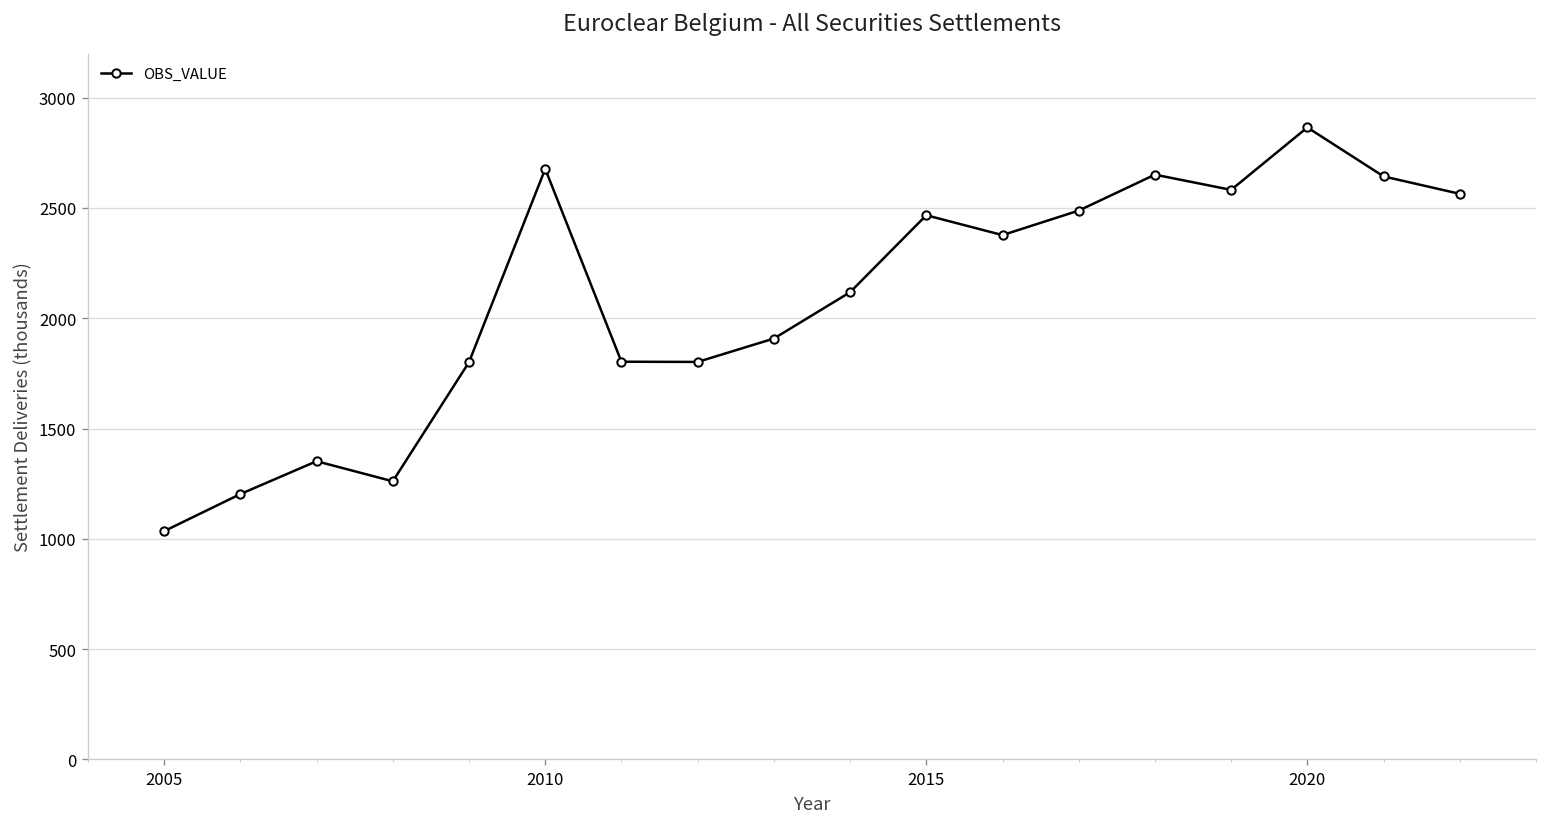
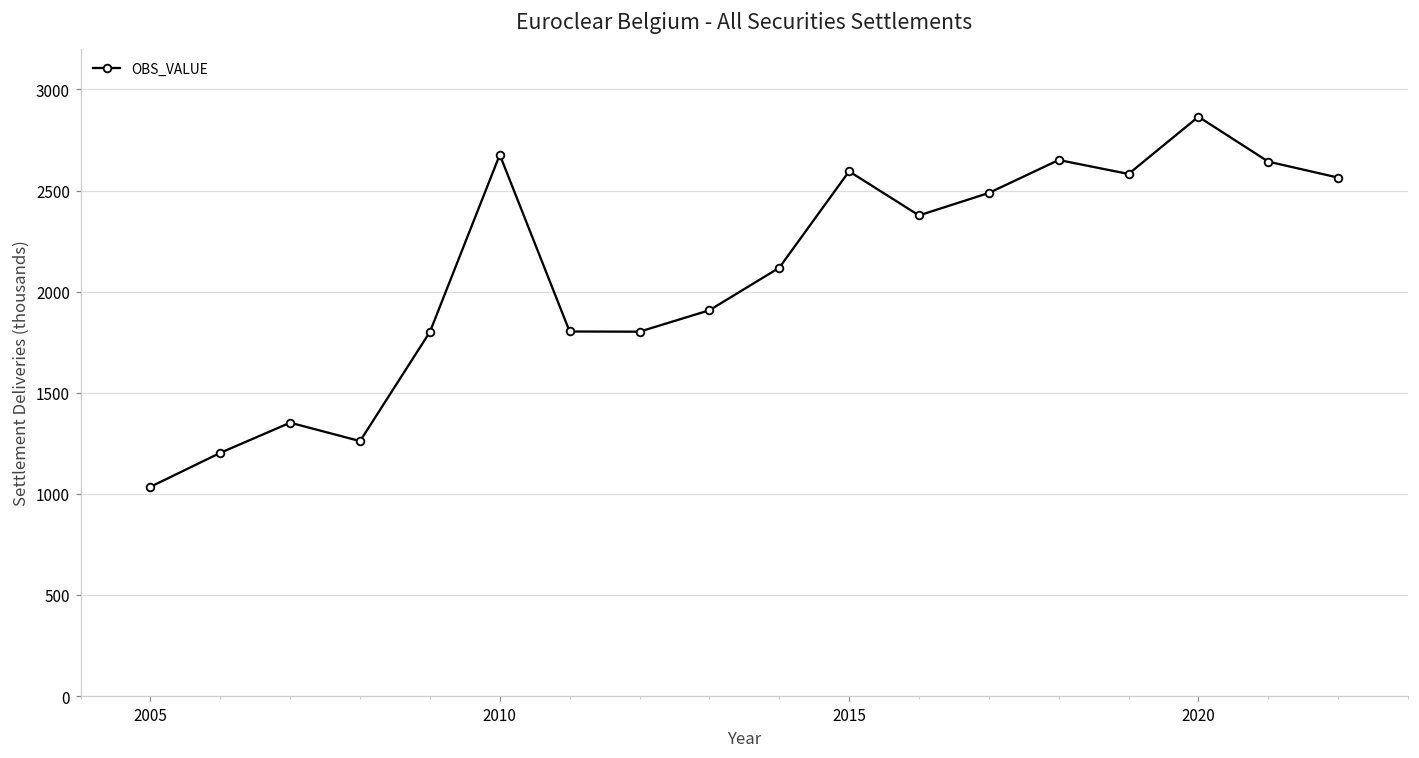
2015: 2470 -> 2600
